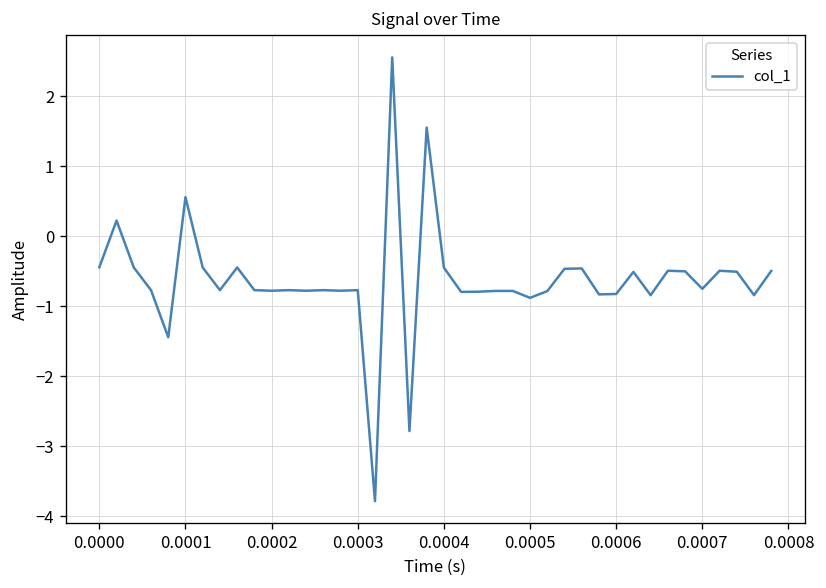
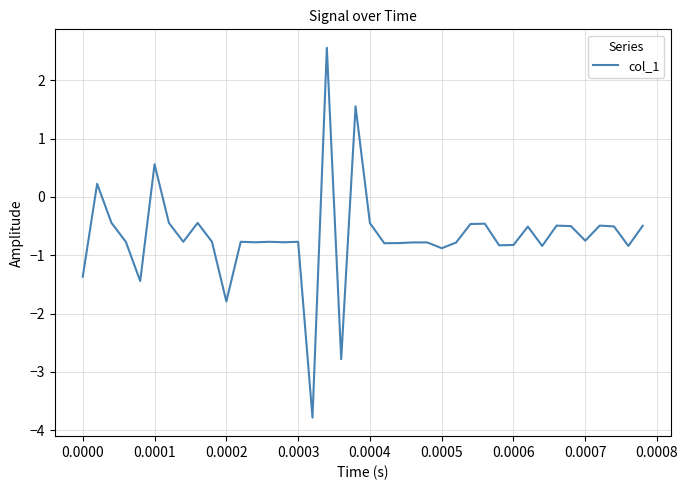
0.0000: -0.4 -> -1.4
0.0002: -0.8 -> -1.8
